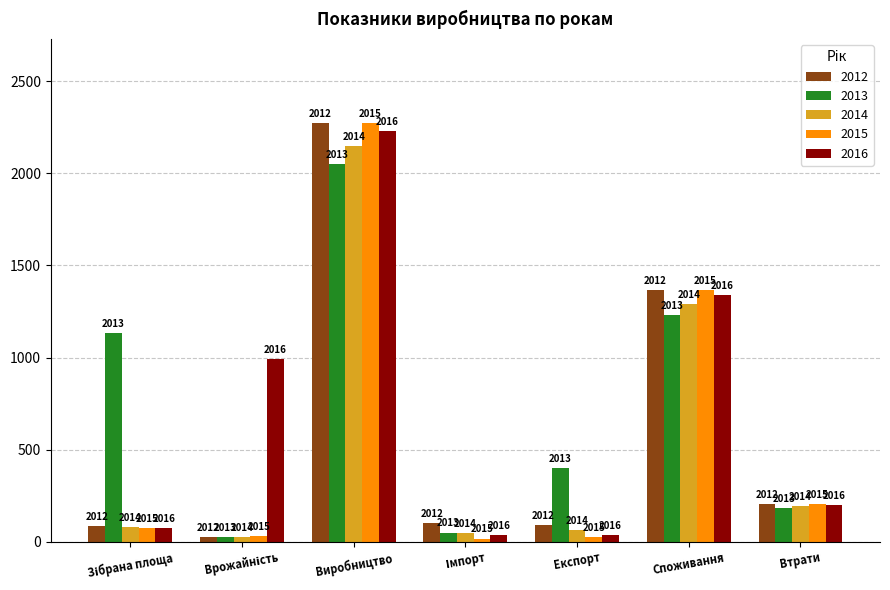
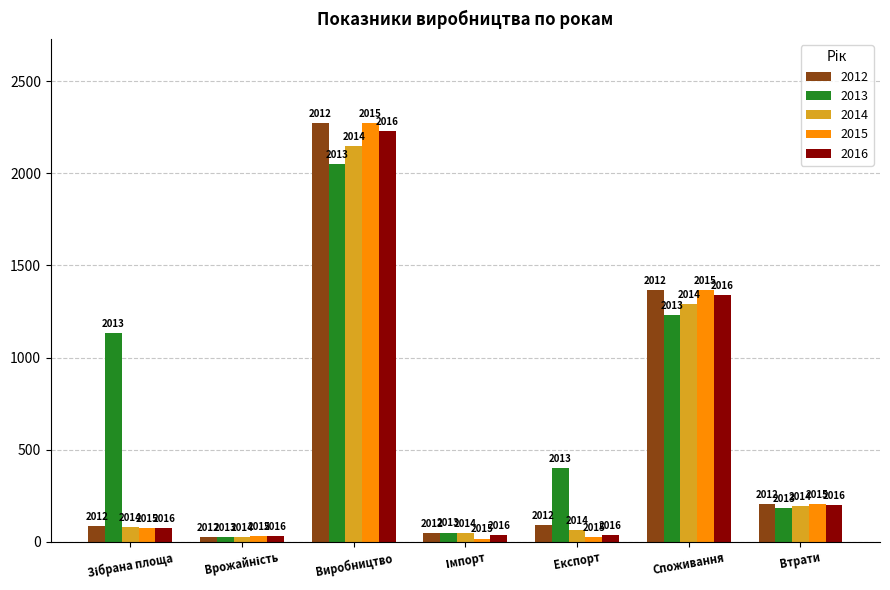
2016, Врожайність: 990 -> 30
2012, Імпорт: 100 -> 50
